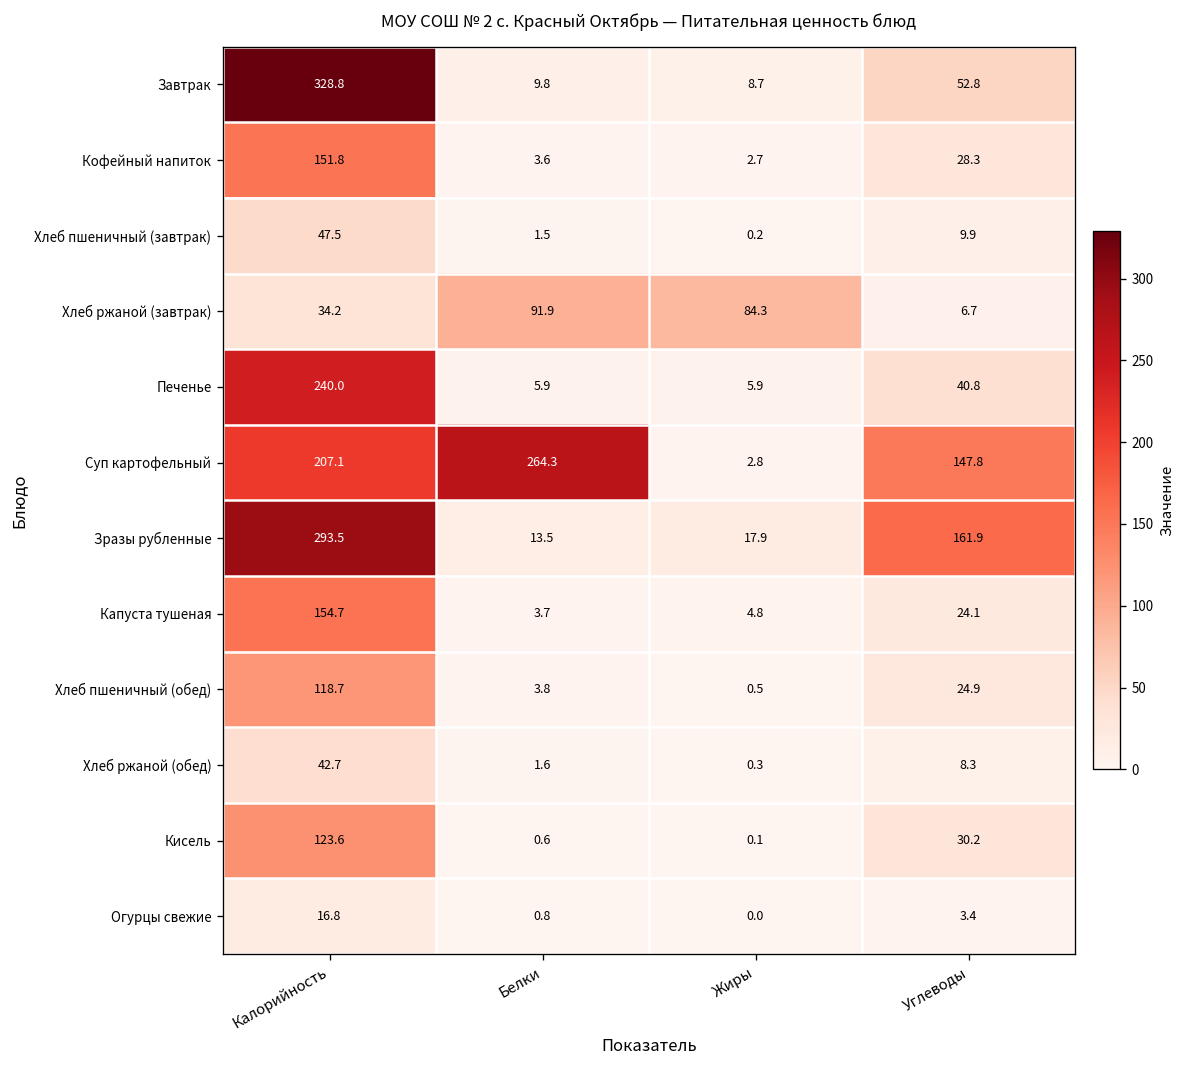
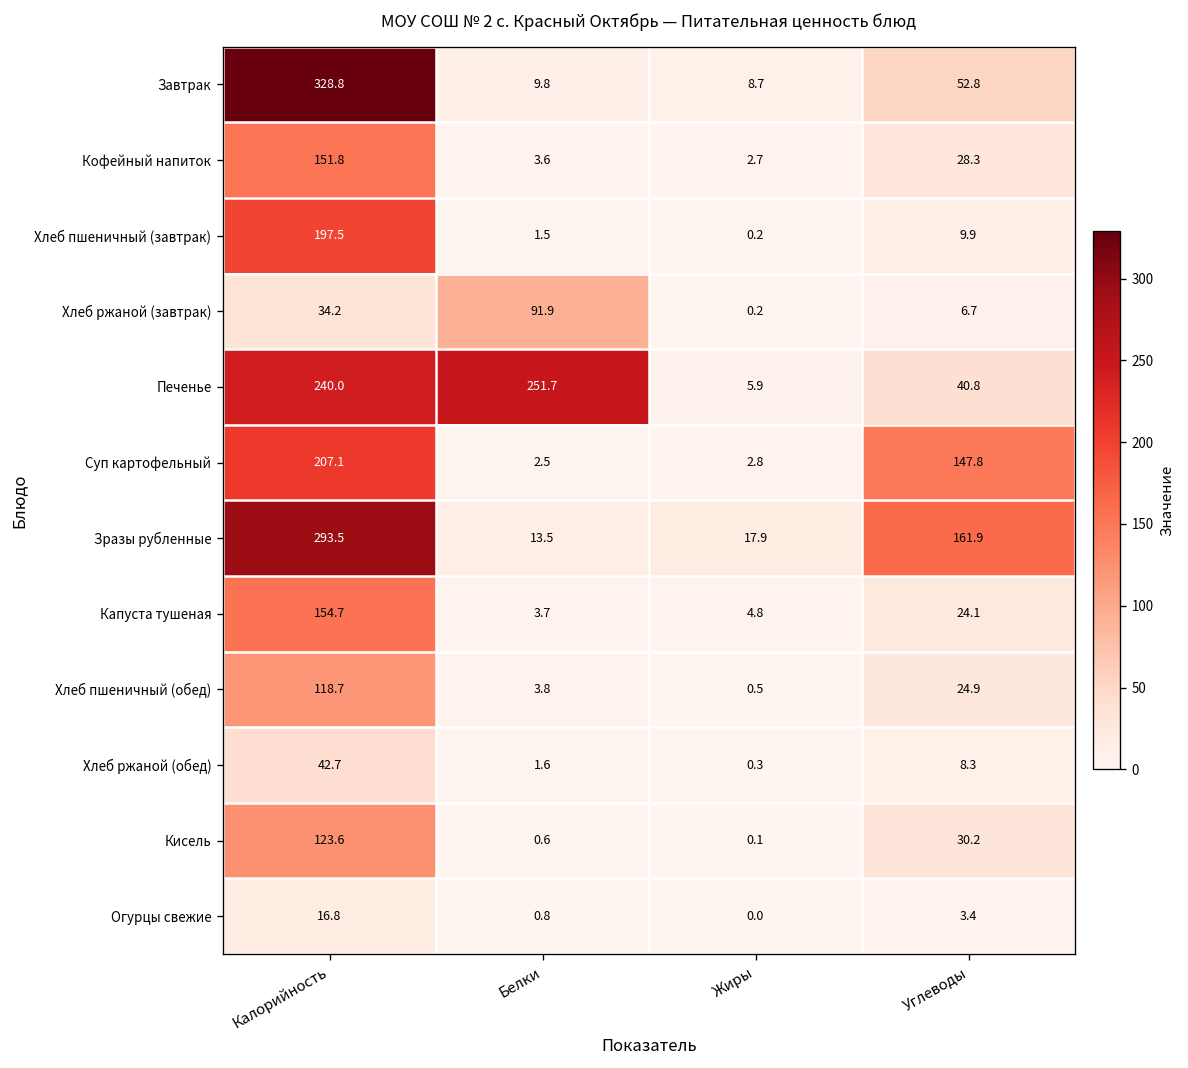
Хлеб пшеничный (завтрак), Калорийность: 47.5 -> 197.5
Хлеб ржаной (завтрак), Жиры: 84.3 -> 0.2
Печенье, Белки: 5.9 -> 251.7
Суп картофельный, Белки: 264.3 -> 2.5
